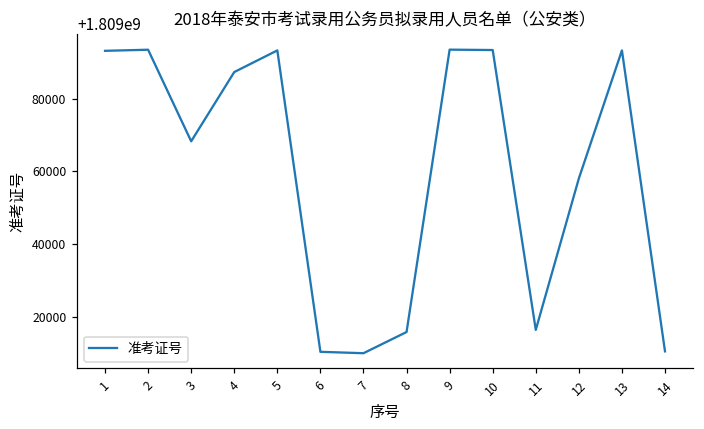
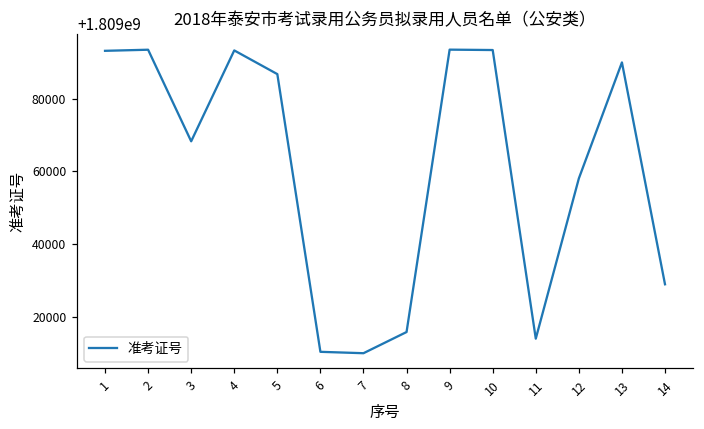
4: 1809087000 -> 1809093000
5: 1809093000 -> 1809087000
11: 1809017000 -> 1809014000
13: 1809093000 -> 1809090000
14: 1809011000 -> 1809029000
